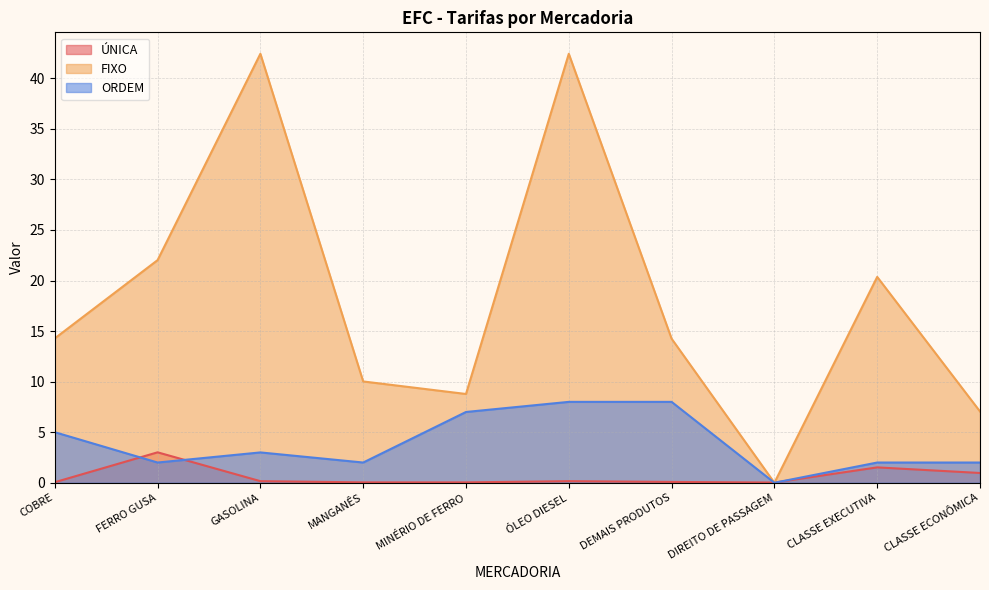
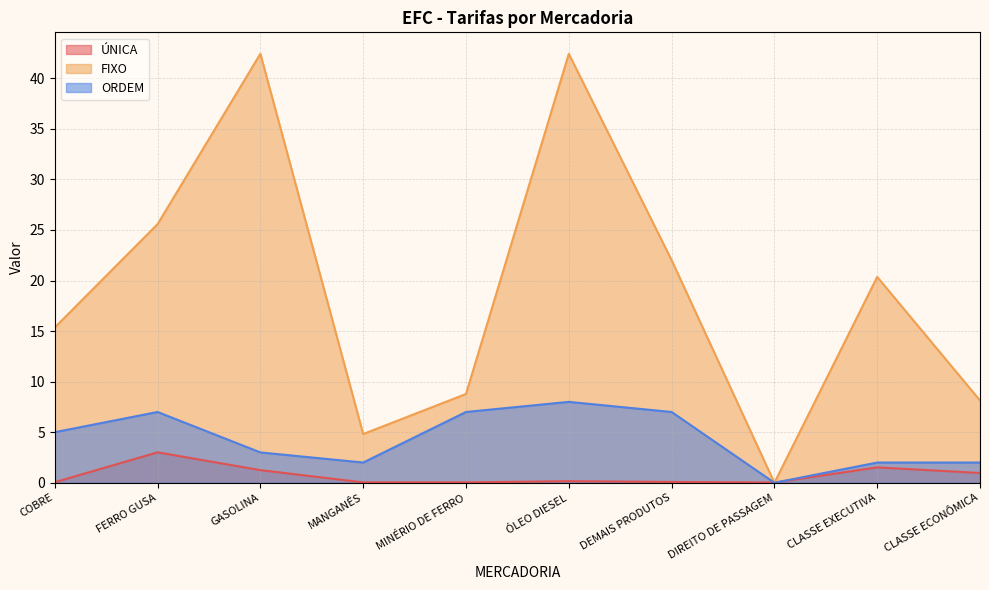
FIXO, COBRE: 14.3 -> 15.4
FIXO, FERRO GUSA: 22.0 -> 25.6
ORDEM, FERRO GUSA: 2 -> 7
ÚNICA, GASOLINA: 0.2 -> 1.2
FIXO, MANGANÊS: 10.0 -> 4.8
FIXO, DEMAIS PRODUTOS: 14.3 -> 22.0
ORDEM, DEMAIS PRODUTOS: 8 -> 7
FIXO, CLASSE ECONÔMICA: 7.1 -> 8.1
